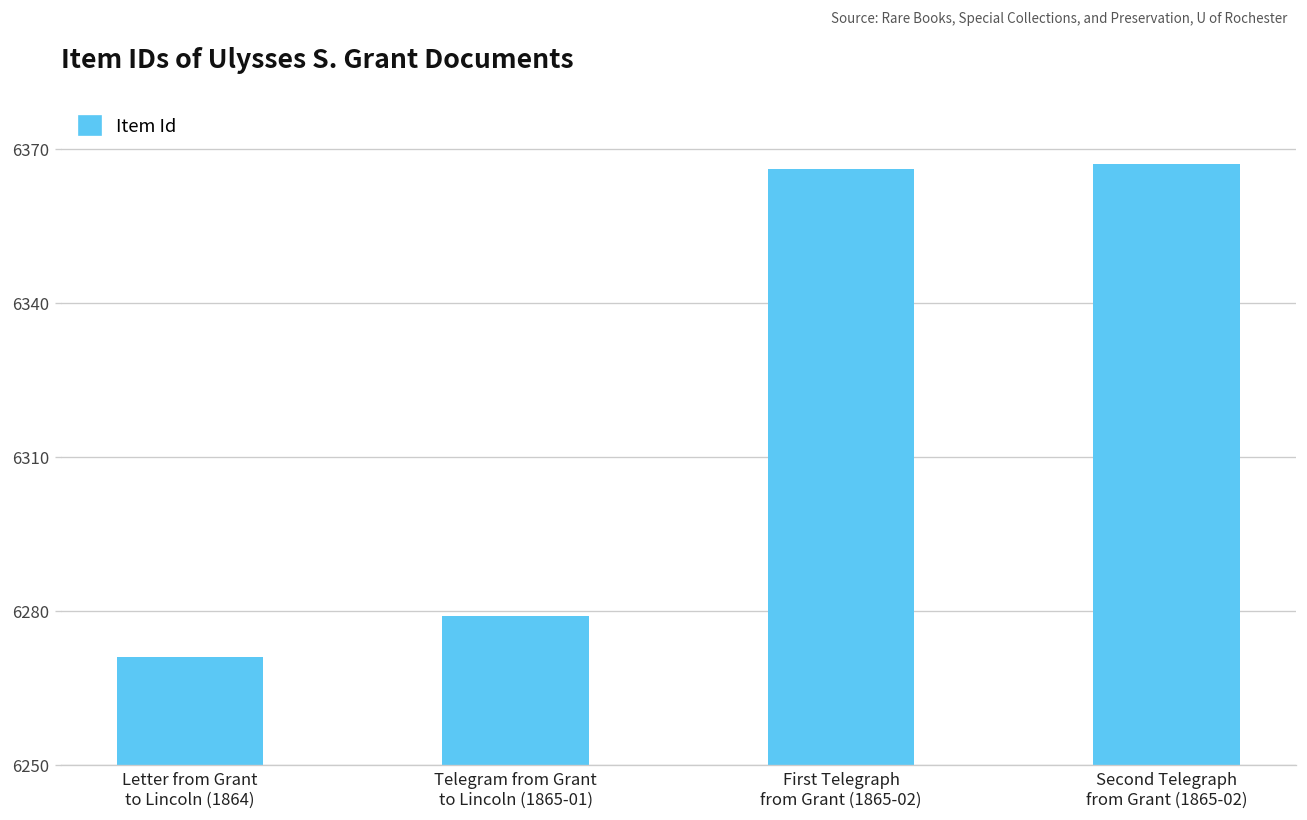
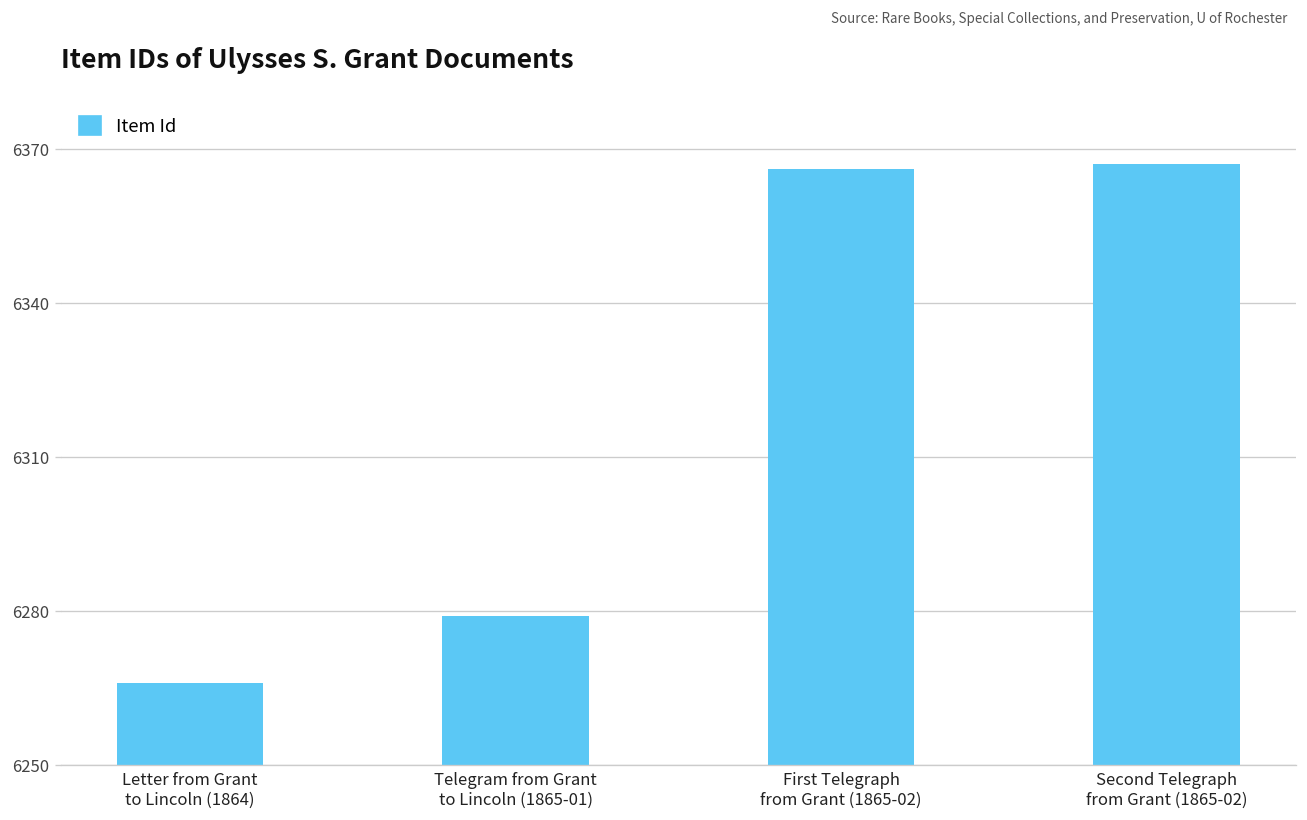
Letter from Grant to Lincoln (1864): 6271 -> 6266
